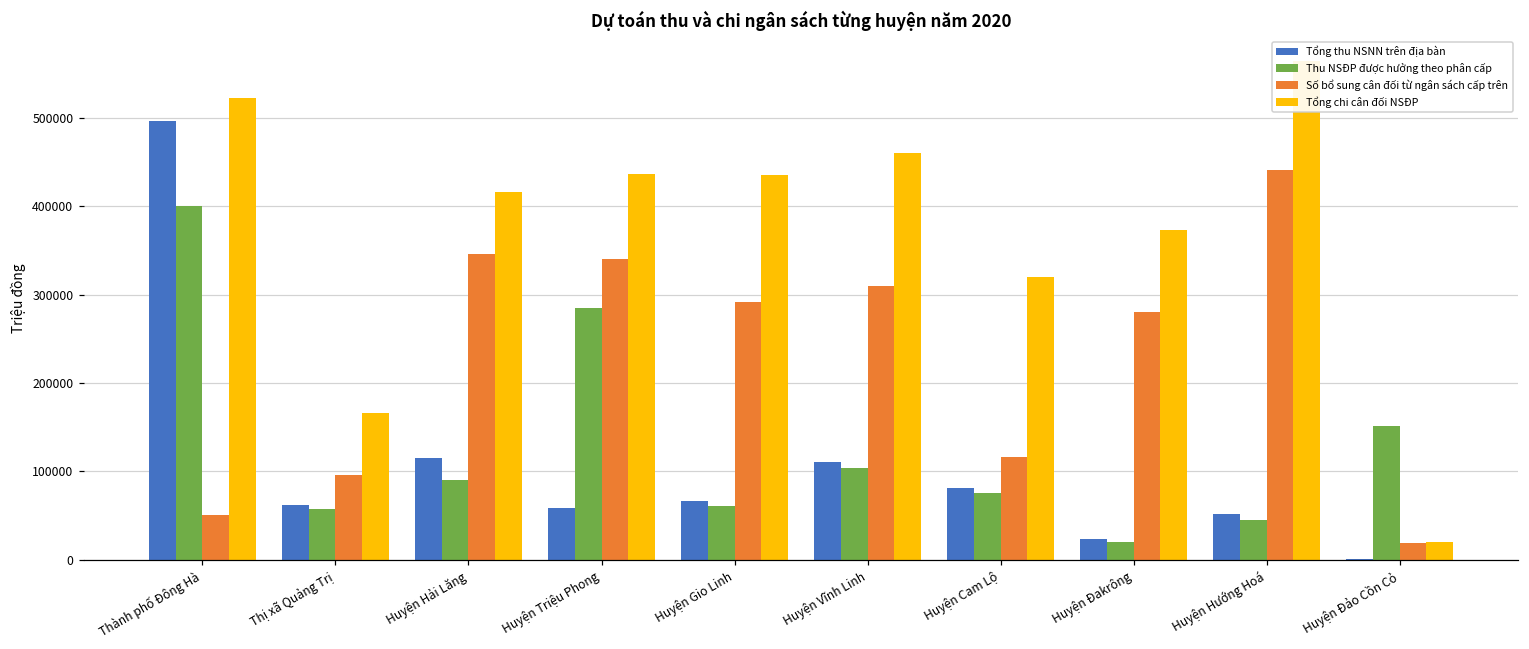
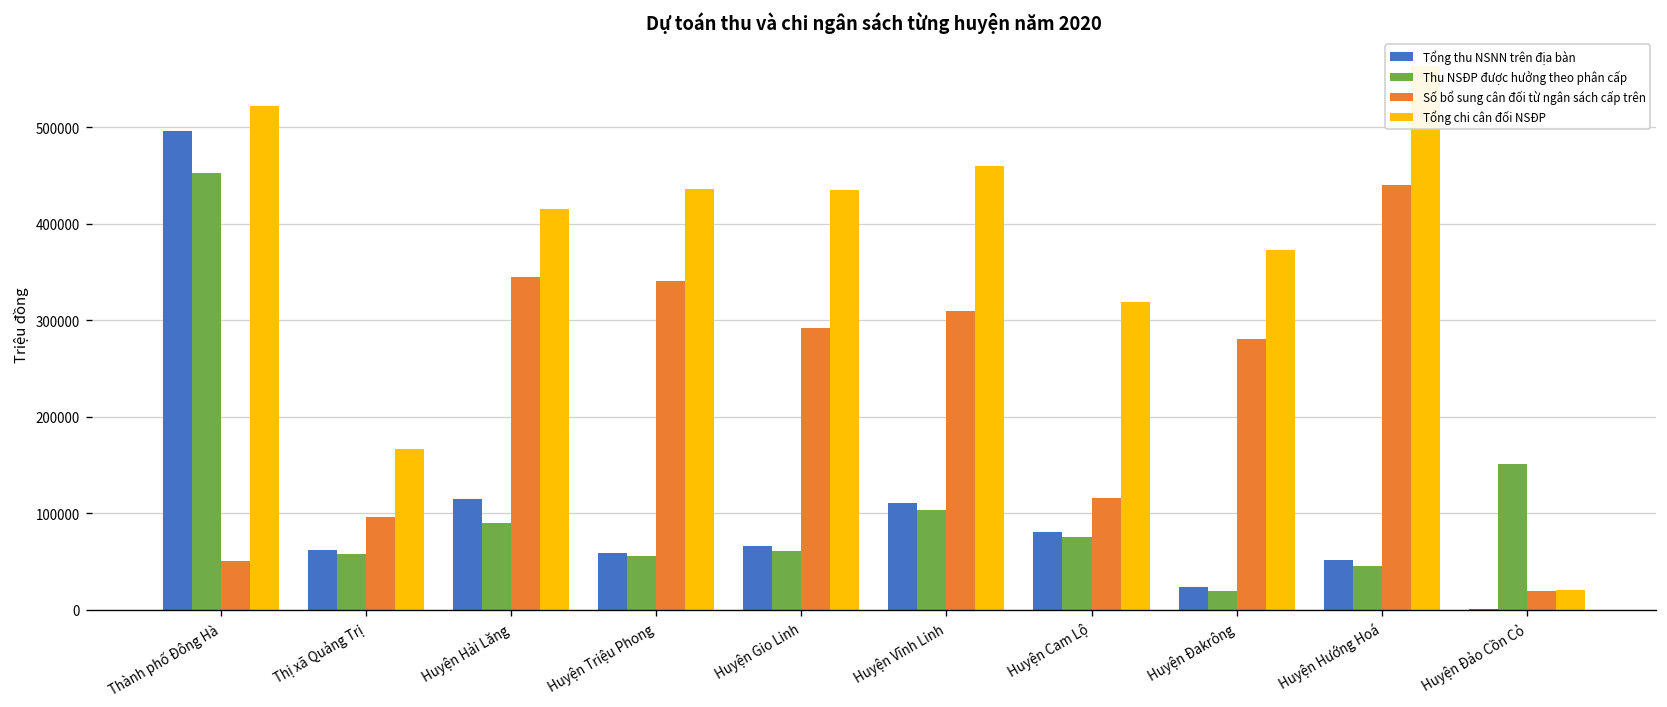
Thu NSĐP được hưởng theo phân cấp, Thành phố Đông Hà: 400000 -> 450000
Thu NSĐP được hưởng theo phân cấp, Huyện Triệu Phong: 280000 -> 60000
